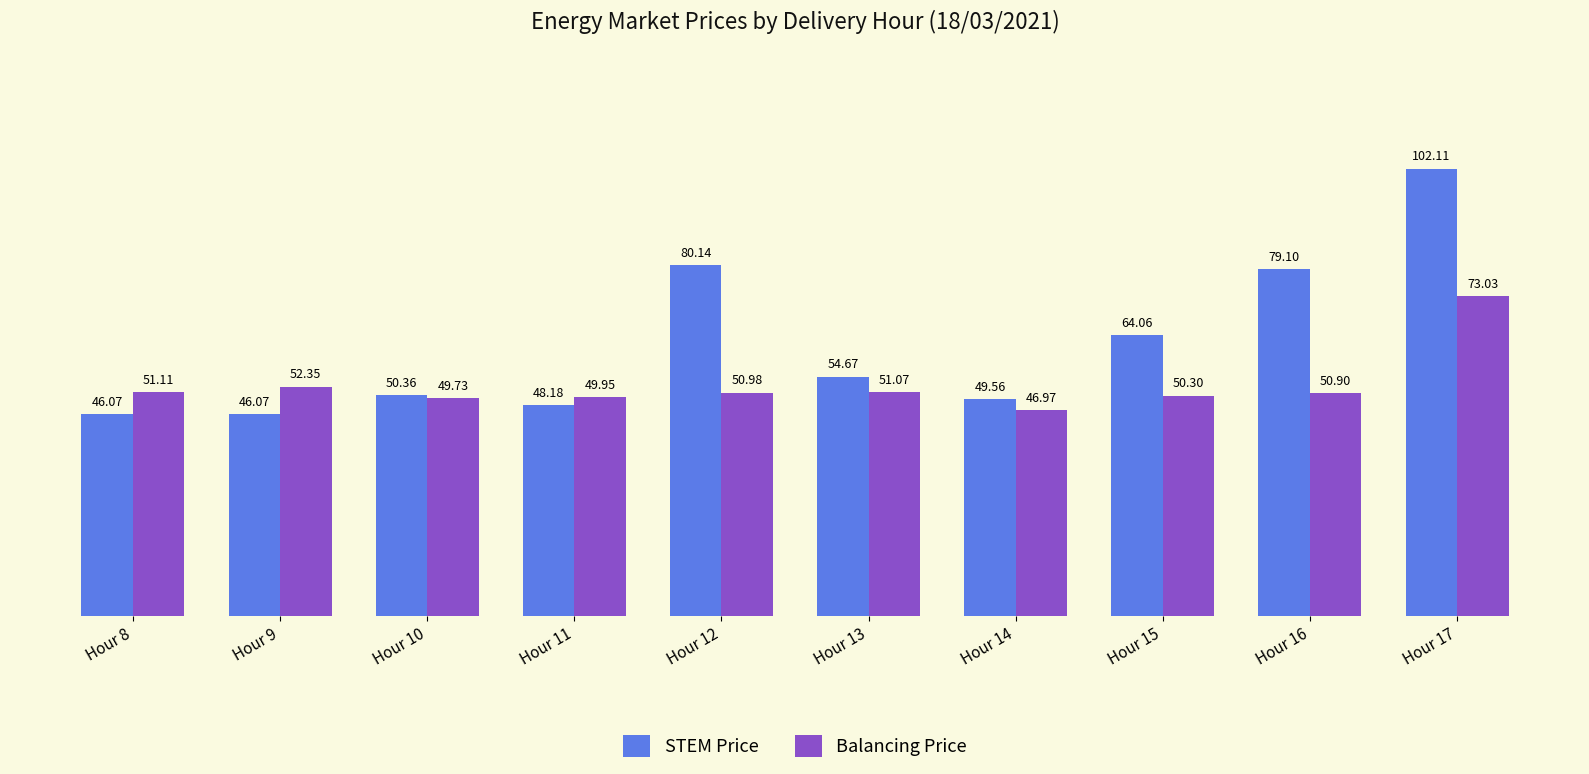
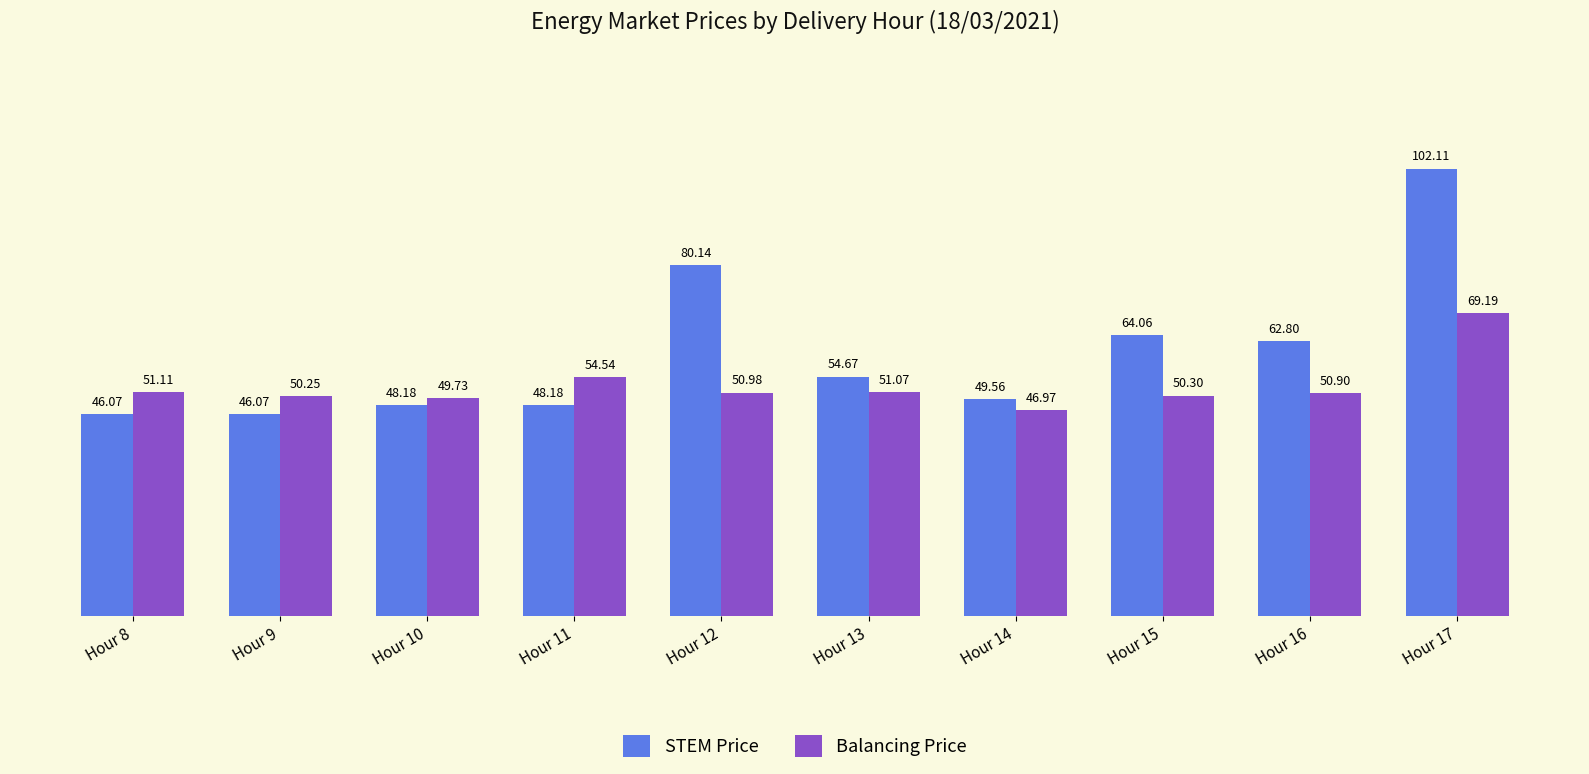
Balancing Price, Hour 9: 52.35 -> 50.25
STEM Price, Hour 10: 50.36 -> 48.18
Balancing Price, Hour 11: 49.95 -> 54.54
STEM Price, Hour 16: 79.10 -> 62.80
Balancing Price, Hour 17: 73.03 -> 69.19
